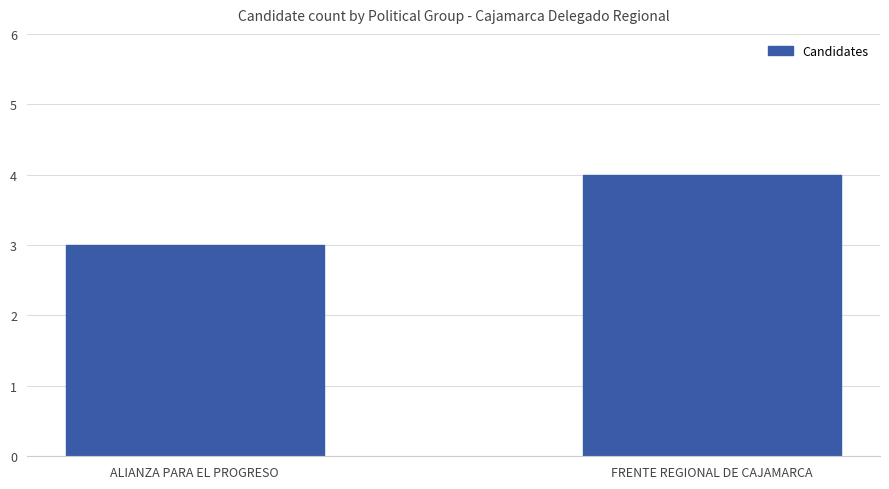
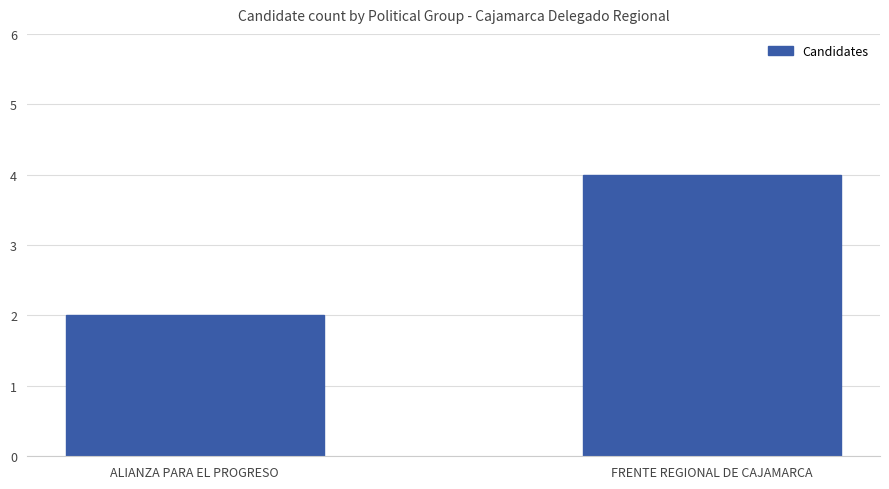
ALIANZA PARA EL PROGRESO: 3 -> 2
